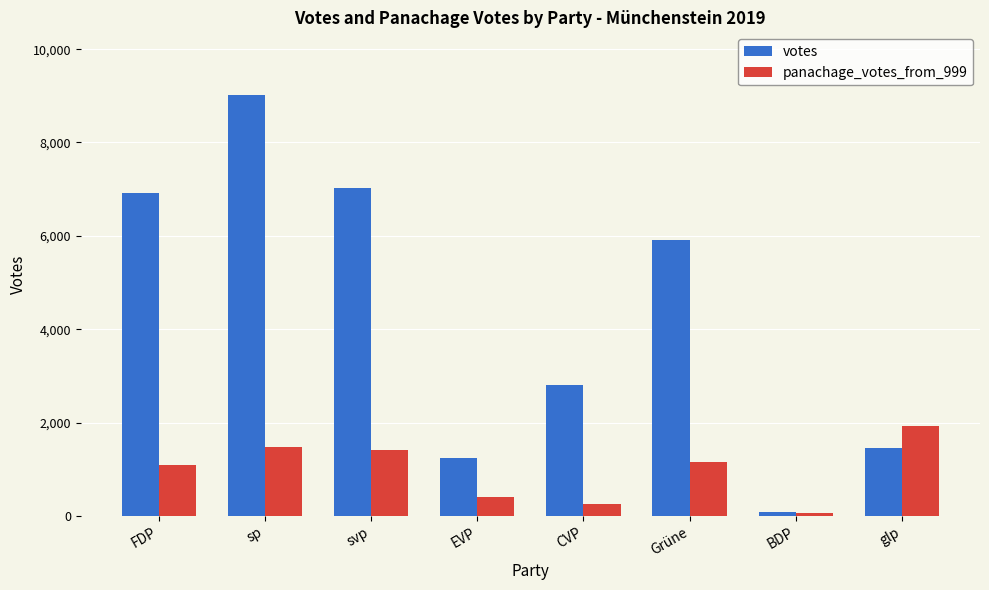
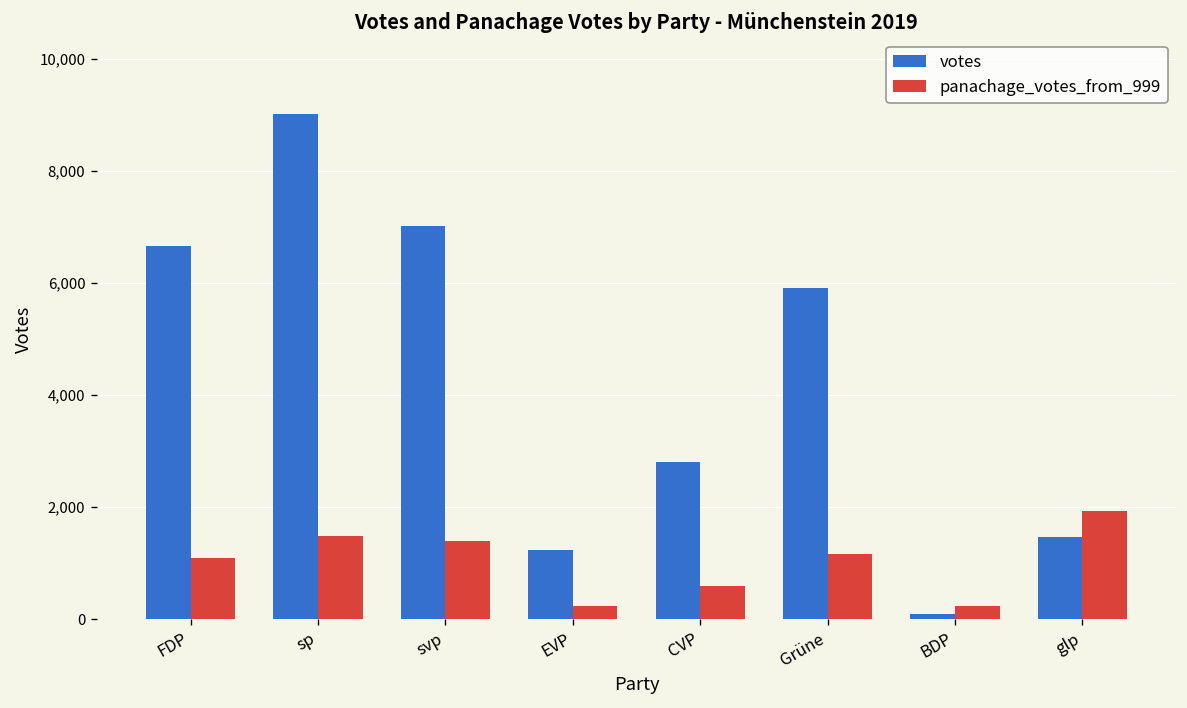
votes, FDP: 6,900 -> 6,700
panachage_votes_from_999, EVP: 400 -> 200
panachage_votes_from_999, CVP: 200 -> 600
panachage_votes_from_999, BDP: 100 -> 200
